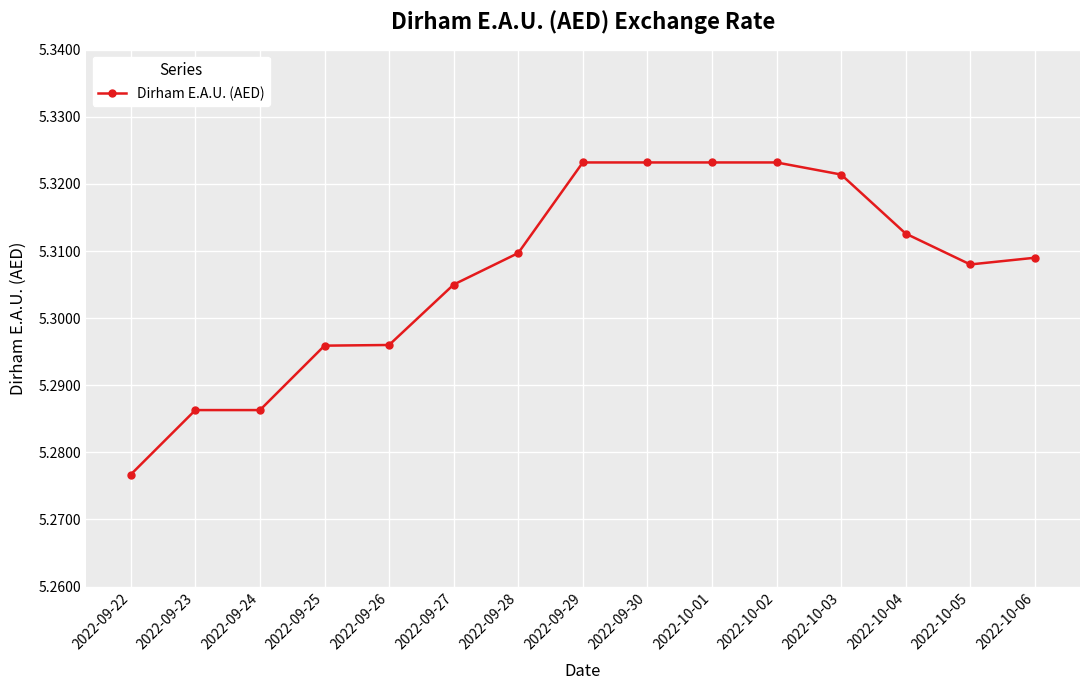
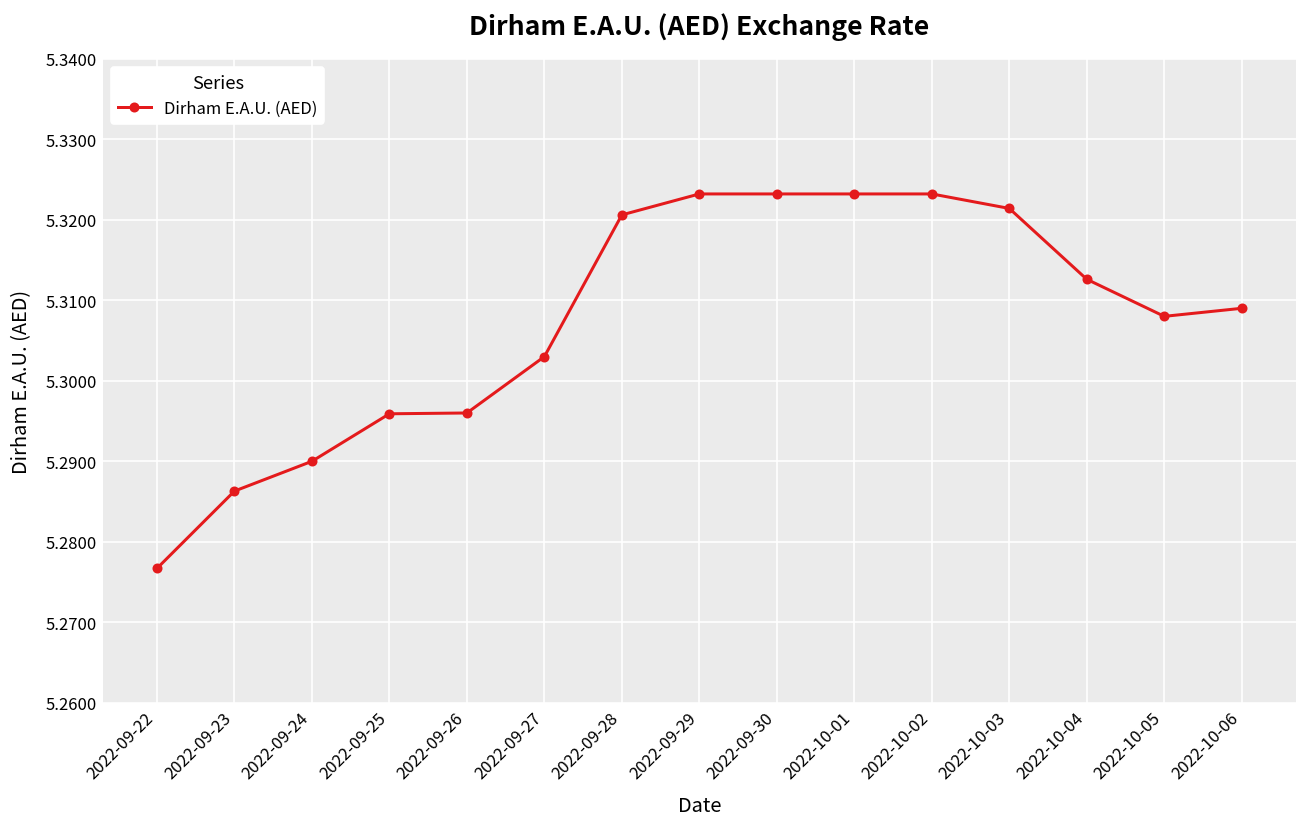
2022-09-24: 5.286 -> 5.290
2022-09-27: 5.305 -> 5.303
2022-09-28: 5.310 -> 5.321
